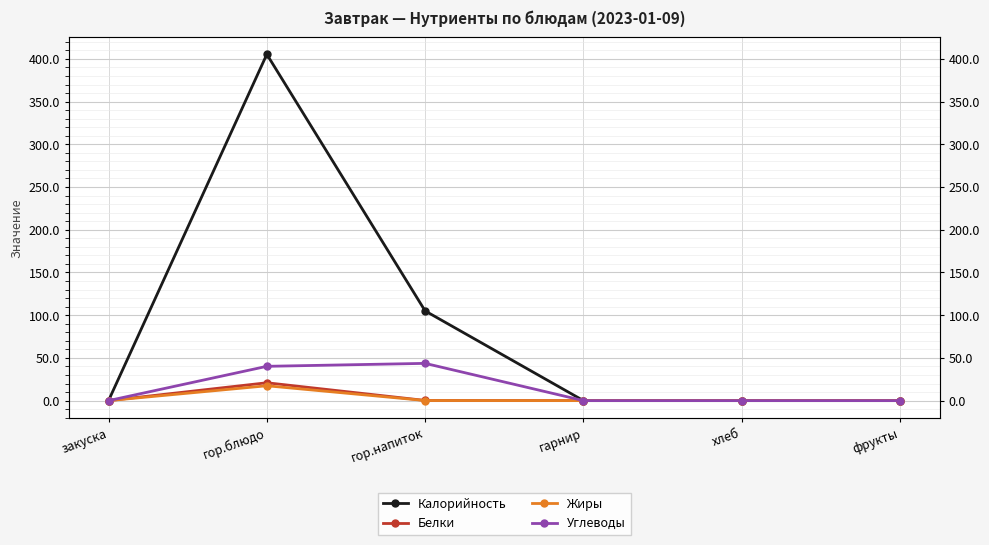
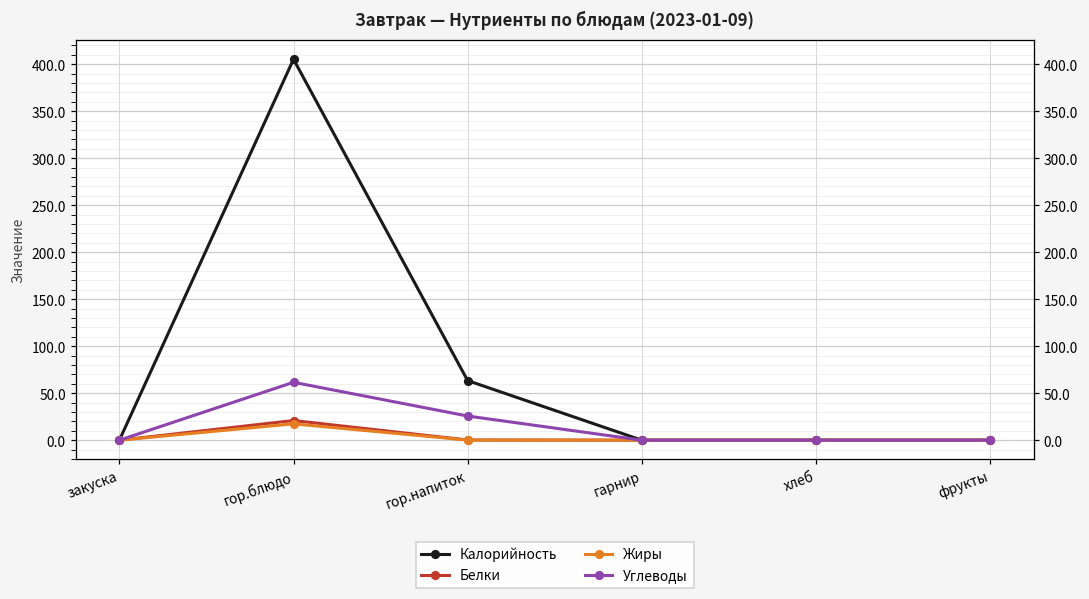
Углеводы, гор.блюдо: 40 -> 60
Калорийность, гор.напиток: 110 -> 60
Углеводы, гор.напиток: 40 -> 30
